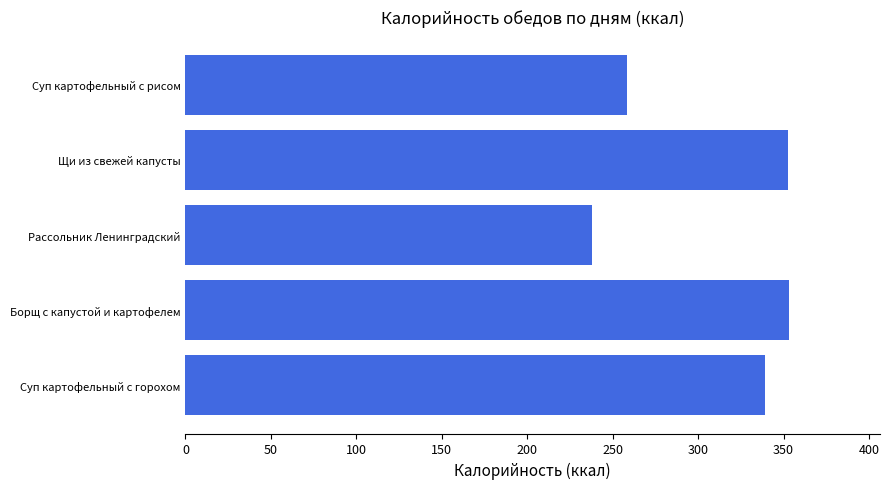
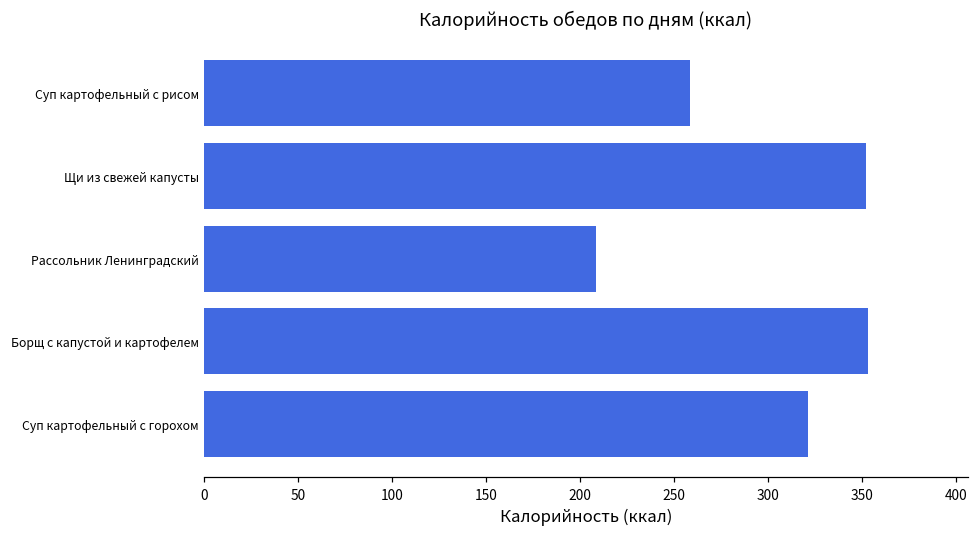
Рассольник Ленинградский: 238 -> 209
Суп картофельный с горохом: 339 -> 321
